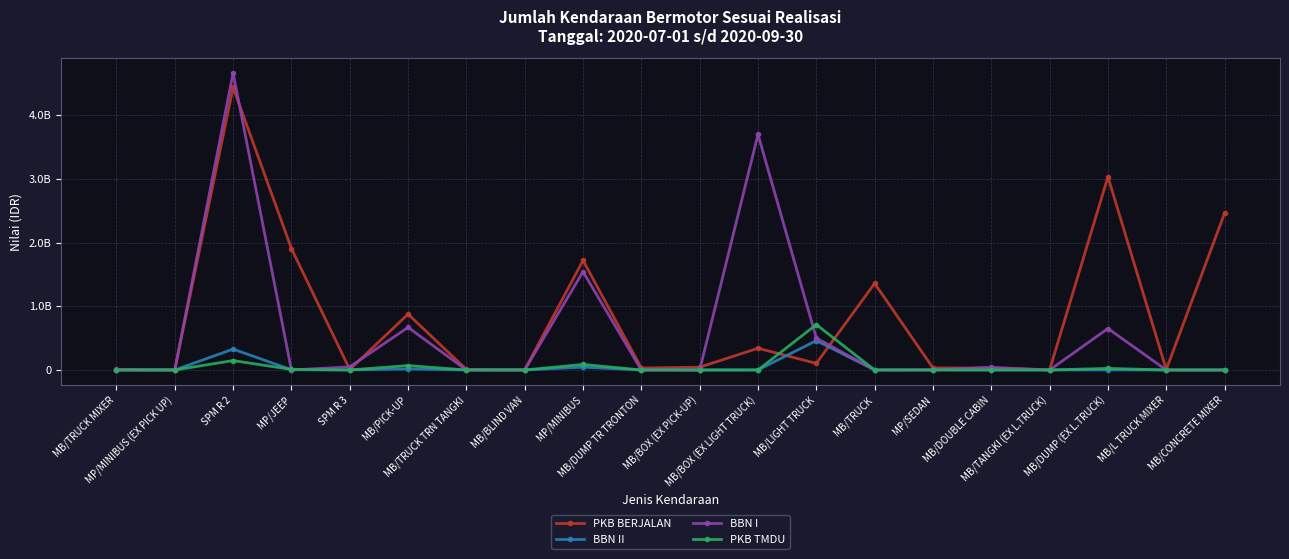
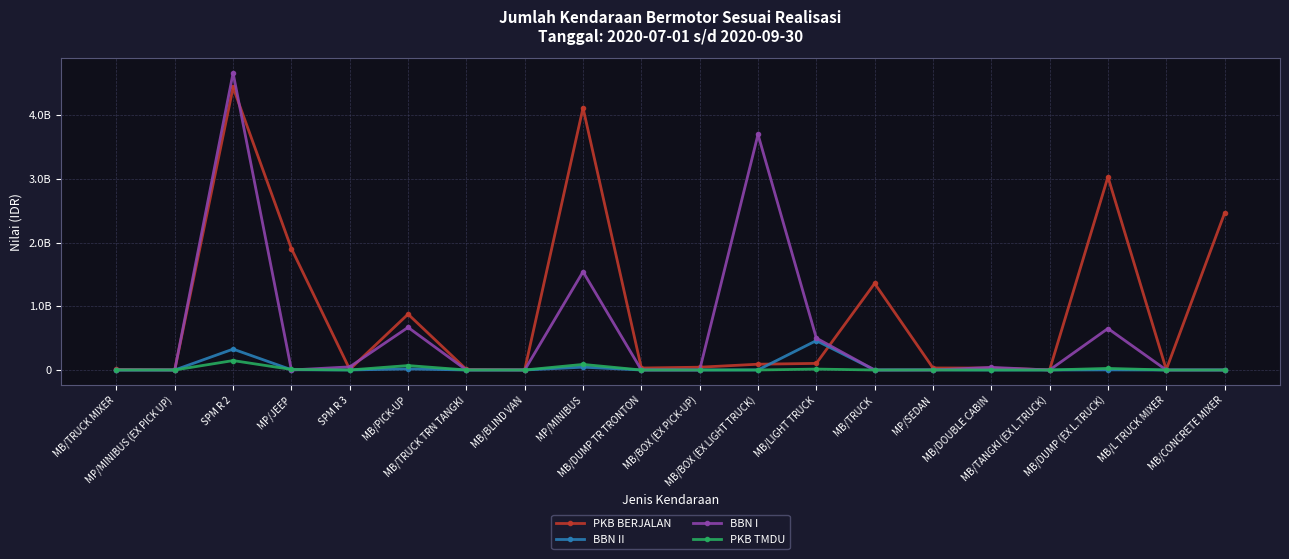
PKB BERJALAN, MP/MINIBUS: 1700000000 -> 4100000000
PKB BERJALAN, MB/BOX (EX LIGHT TRUCK): 300000000 -> 100000000
PKB TMDU, MB/LIGHT TRUCK: 700000000 -> 0
